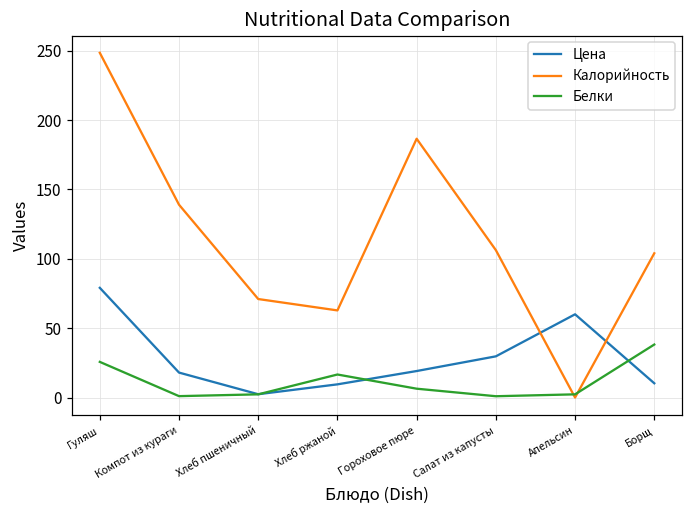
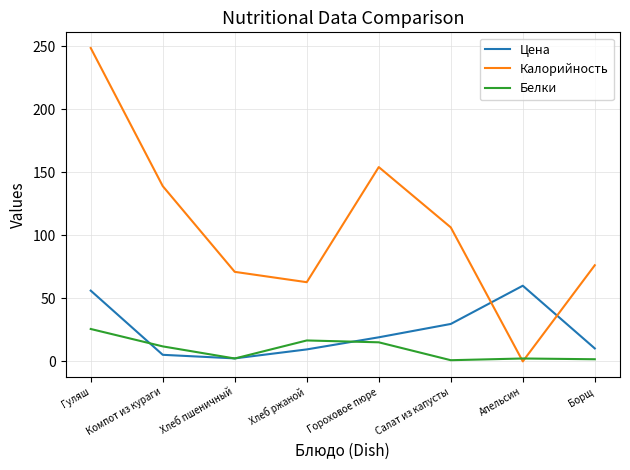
Цена, Гуляш: 79 -> 56
Цена, Компот из кураги: 18 -> 5
Белки, Компот из кураги: 1 -> 12
Калорийность, Гороховое пюре: 187 -> 154
Белки, Гороховое пюре: 6 -> 15
Калорийность, Борщ: 104 -> 76
Белки, Борщ: 38 -> 2
